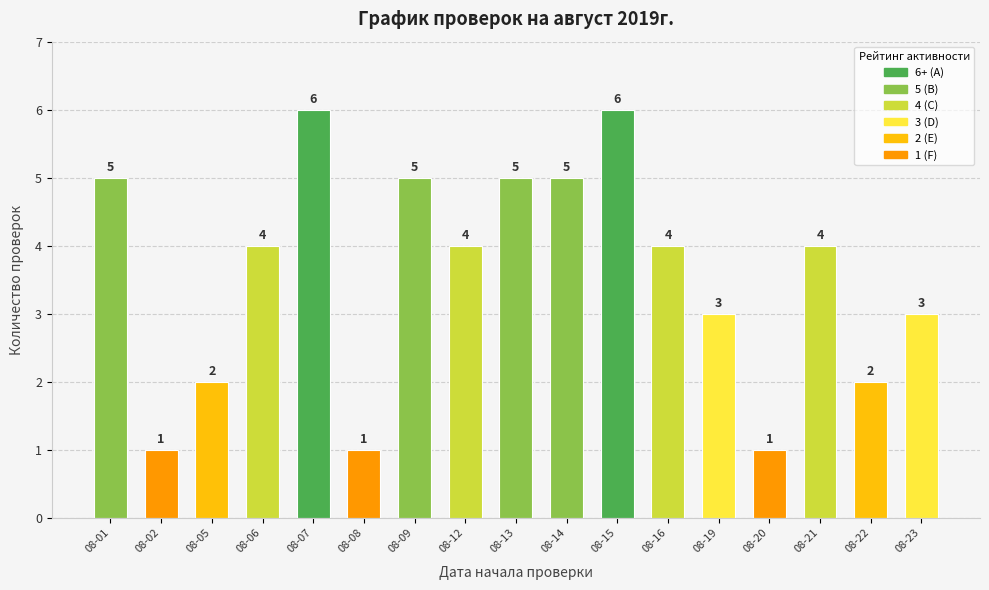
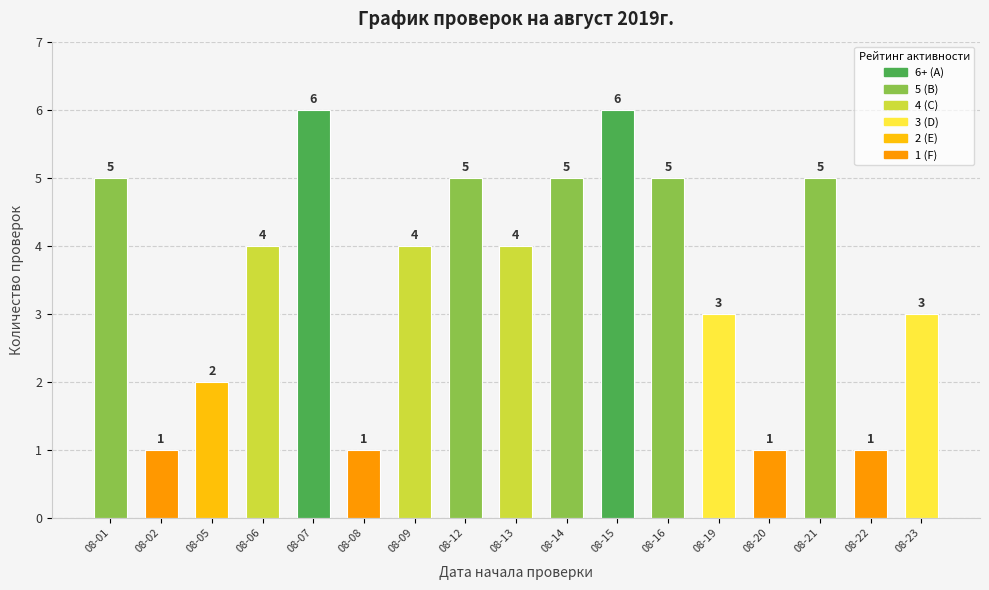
08-09: 5 -> 4
08-12: 4 -> 5
08-13: 5 -> 4
08-16: 4 -> 5
08-21: 4 -> 5
08-22: 2 -> 1
